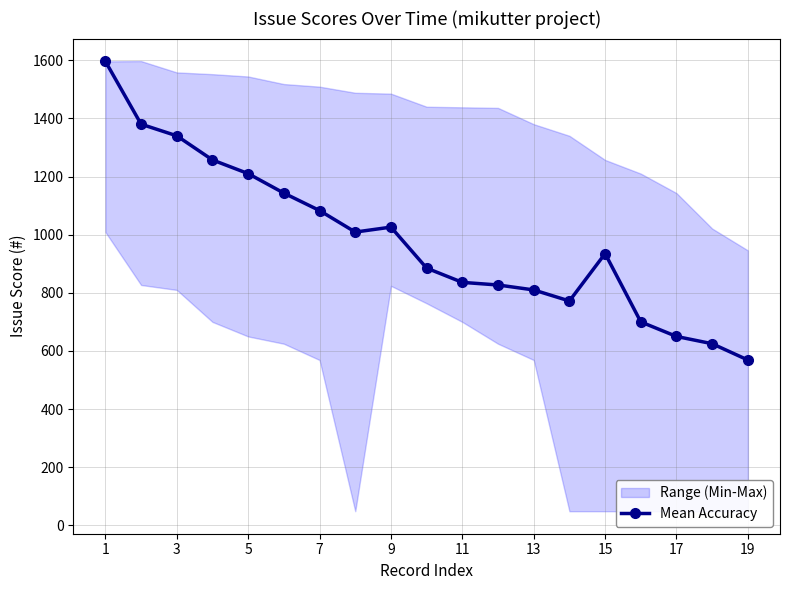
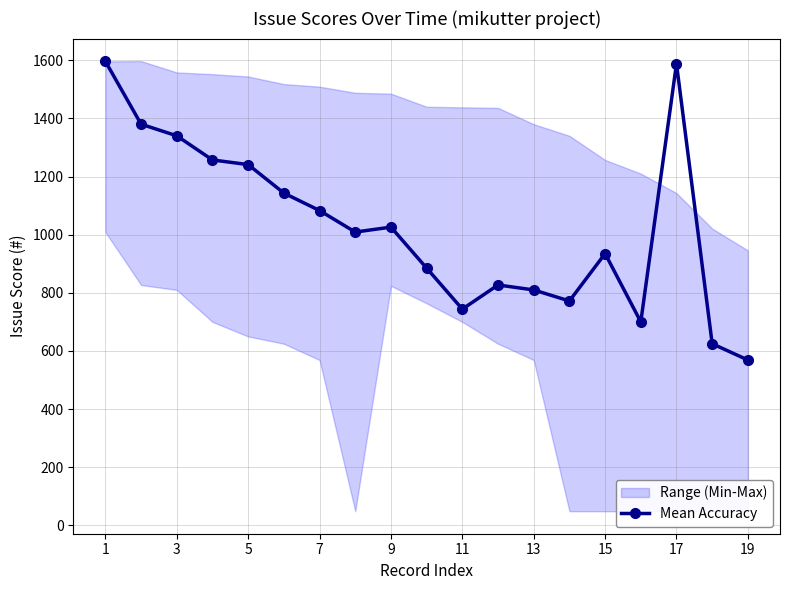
Mean Accuracy, 5: 1210 -> 1240
Mean Accuracy, 11: 840 -> 740
Mean Accuracy, 17: 650 -> 1590
